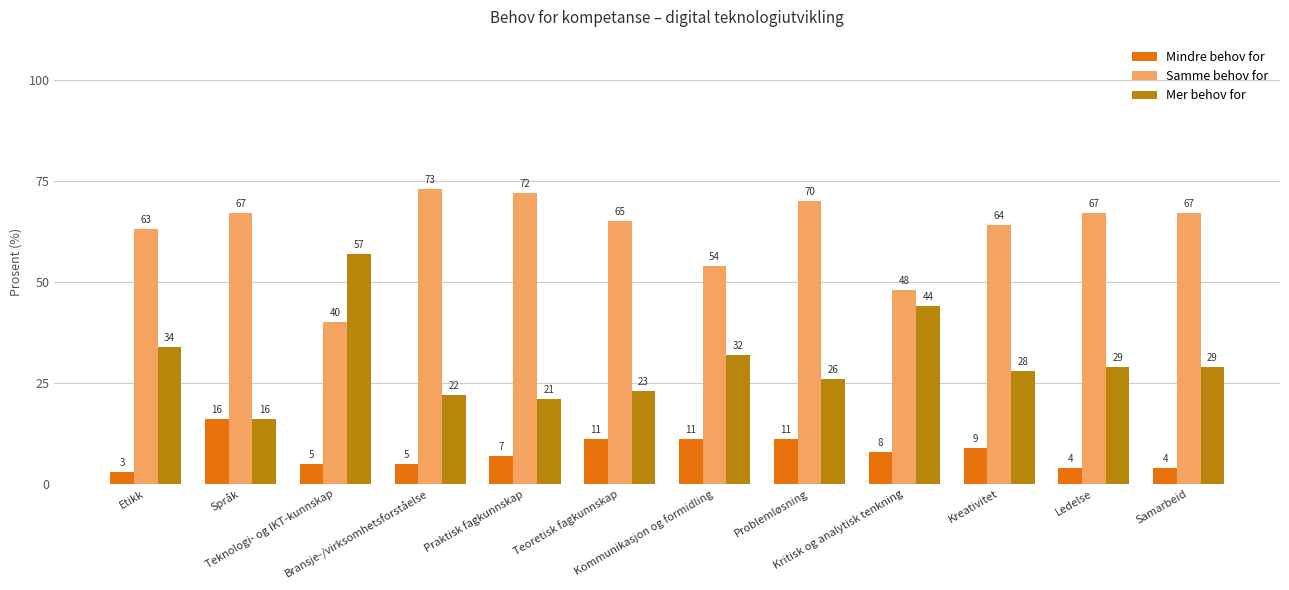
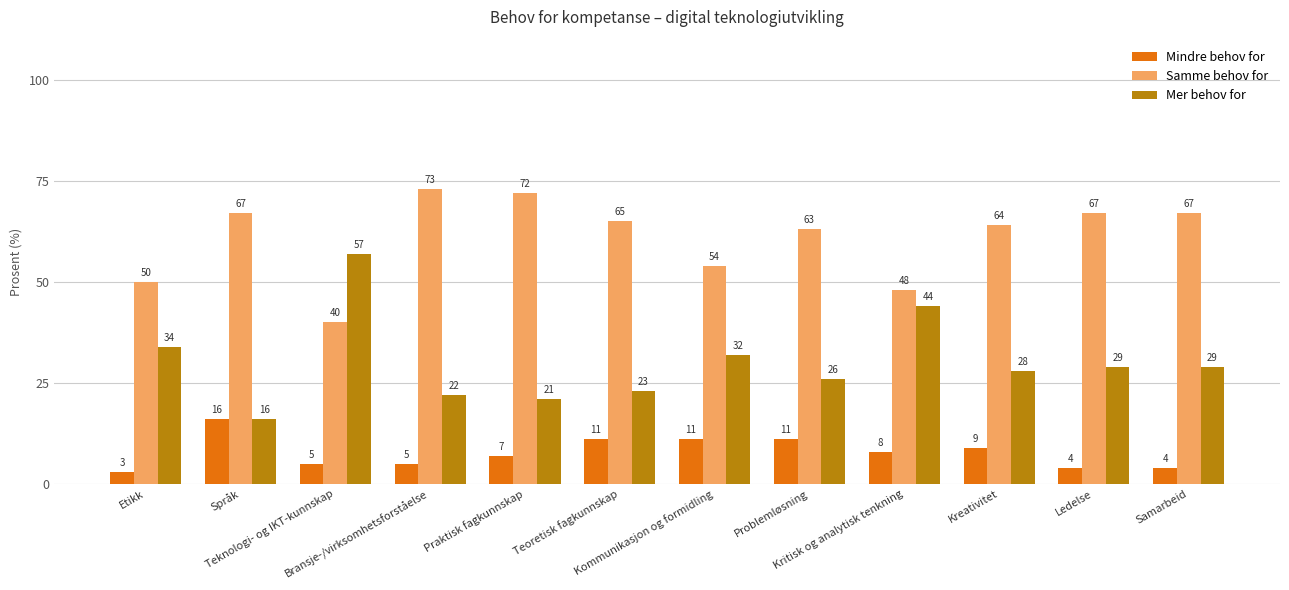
Samme behov for, Etikk: 63 -> 50
Samme behov for, Problemløsning: 70 -> 63
